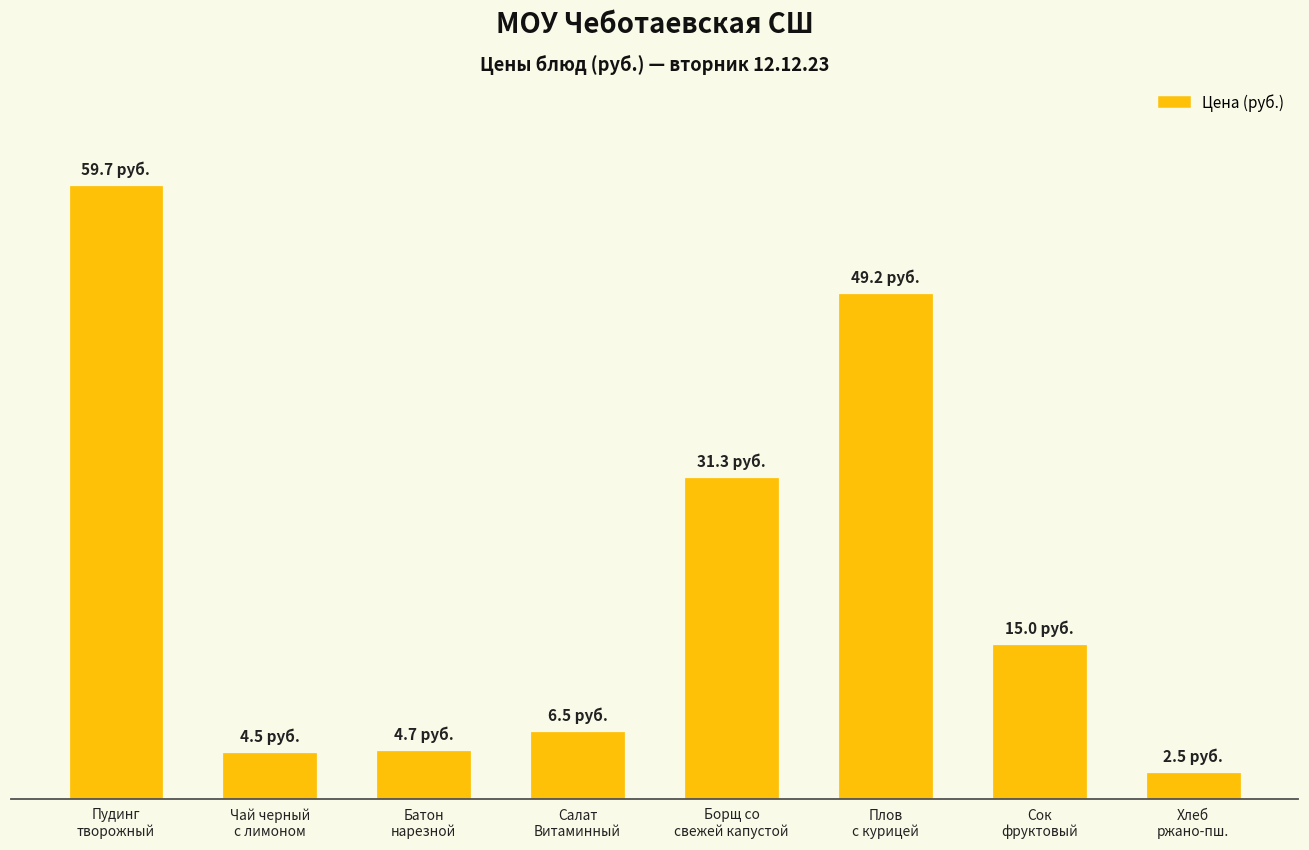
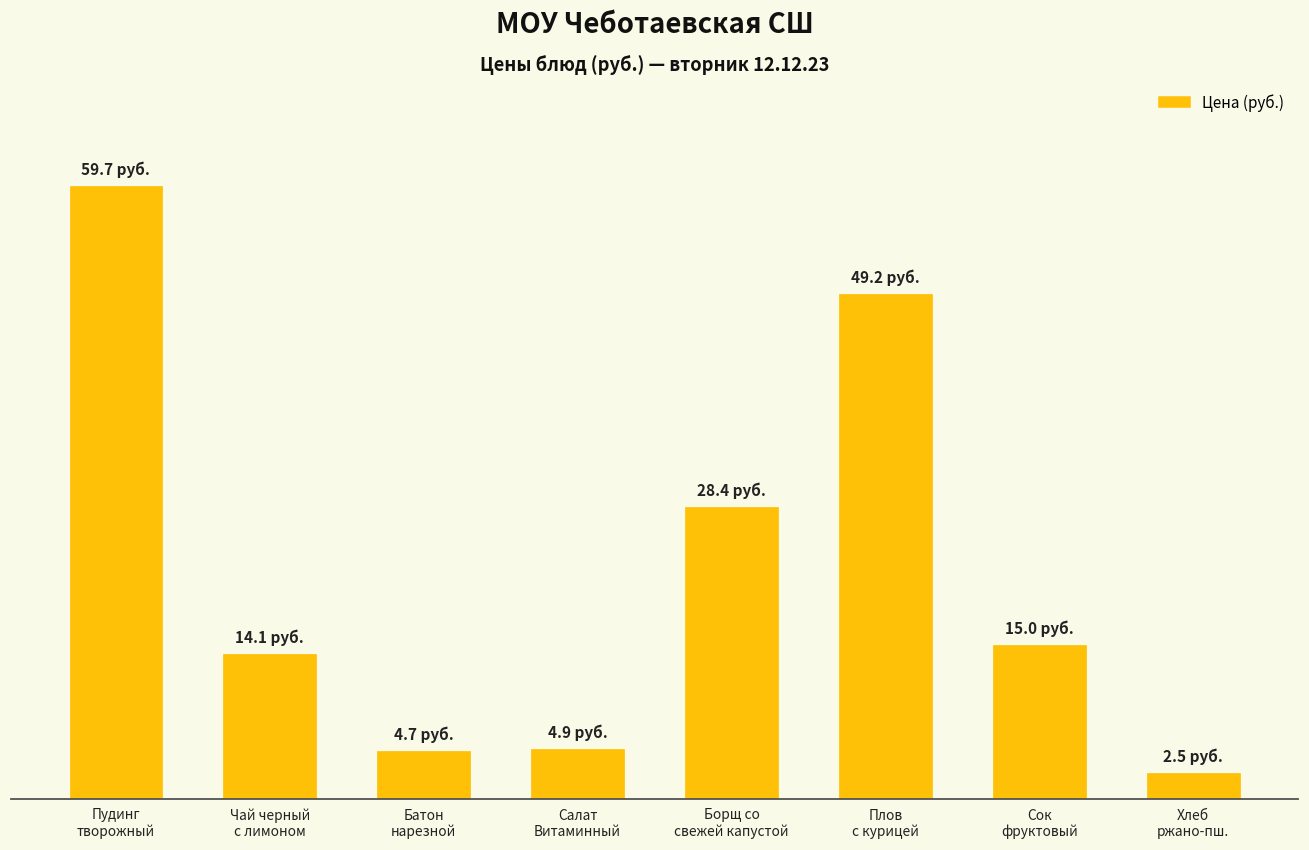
Чай черный с лимоном: 4.5 -> 14.1
Салат Витаминный: 6.5 -> 4.9
Борщ со свежей капустой: 31.3 -> 28.4
